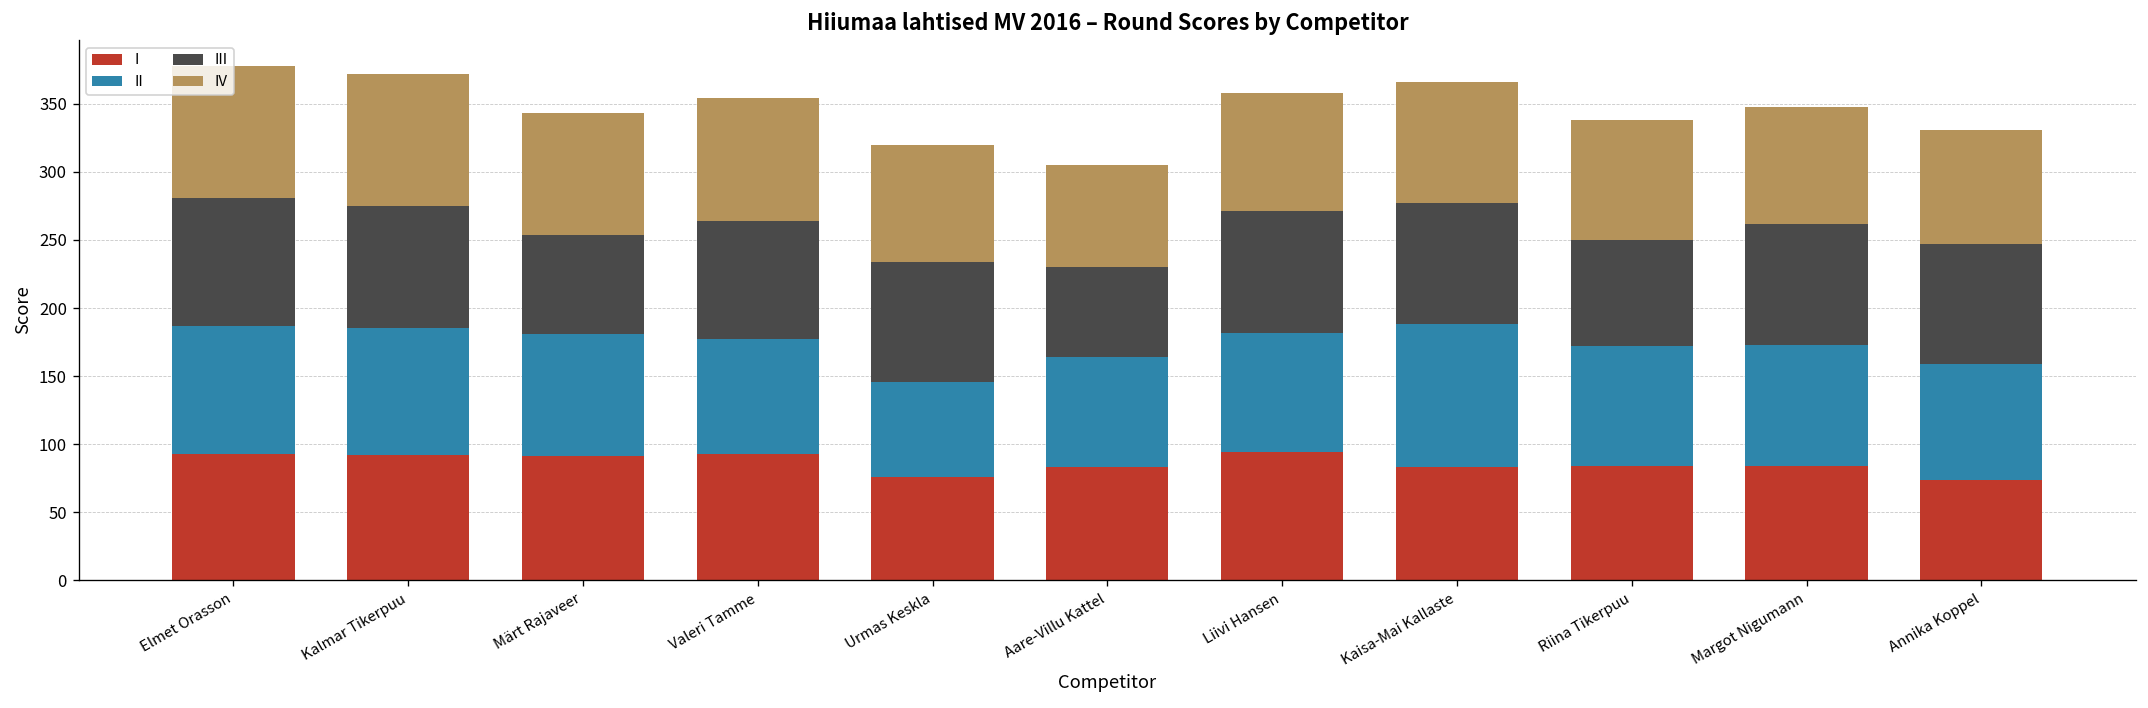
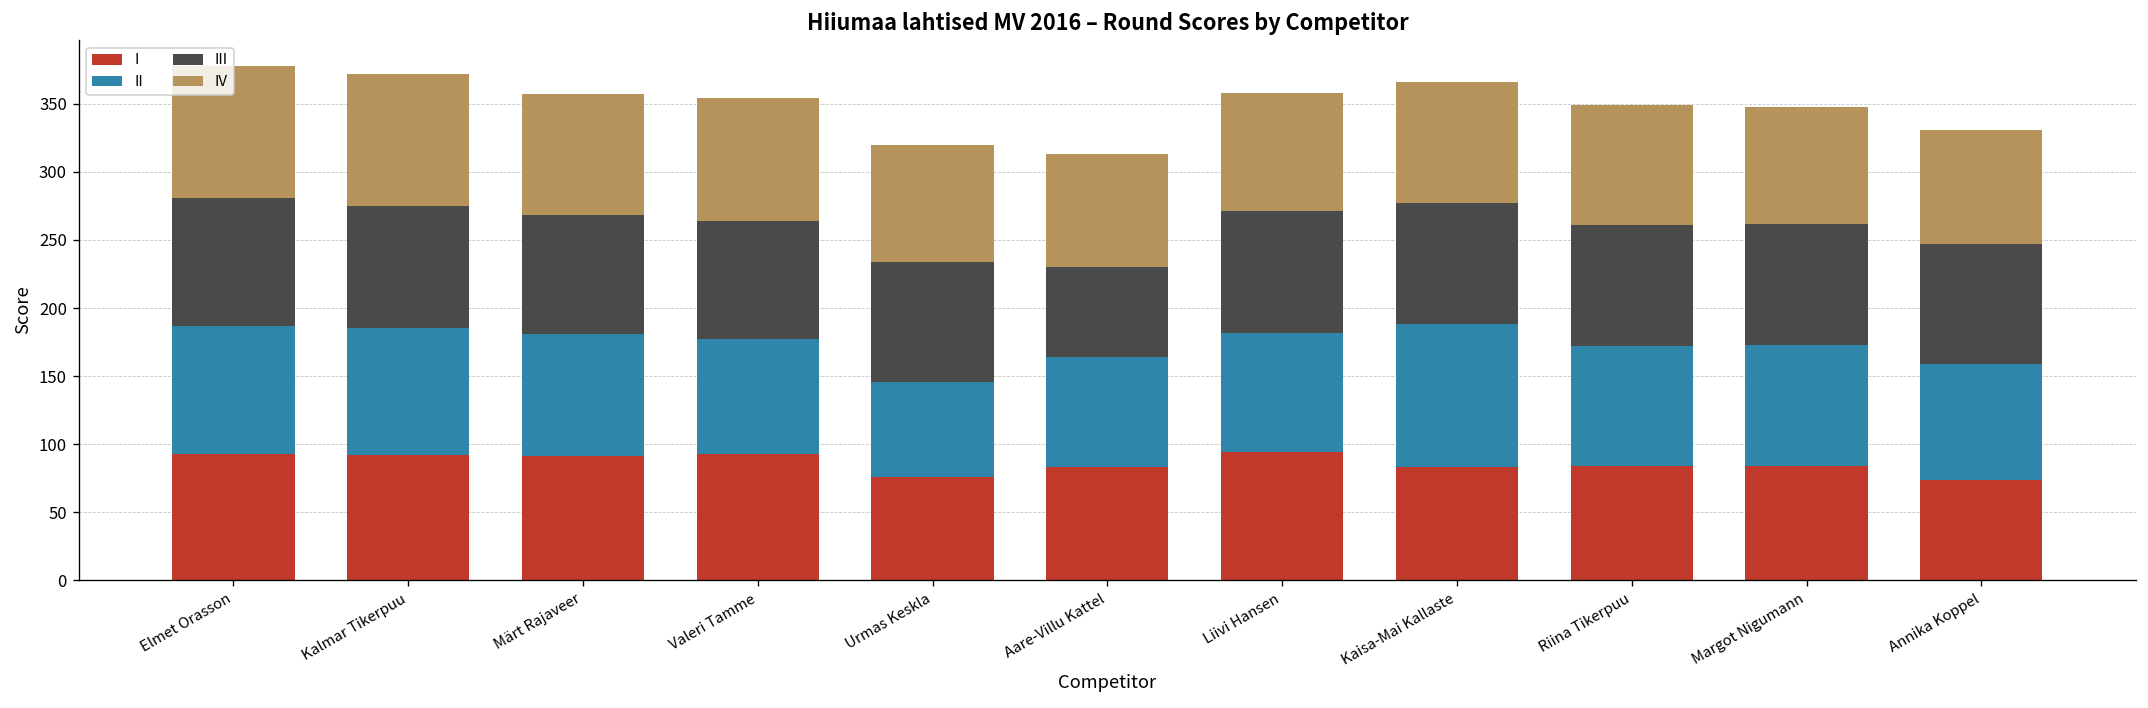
III, Märt Rajaveer: 73 -> 87
IV, Aare-Villu Kattel: 75 -> 83
III, Riina Tikerpuu: 78 -> 89
